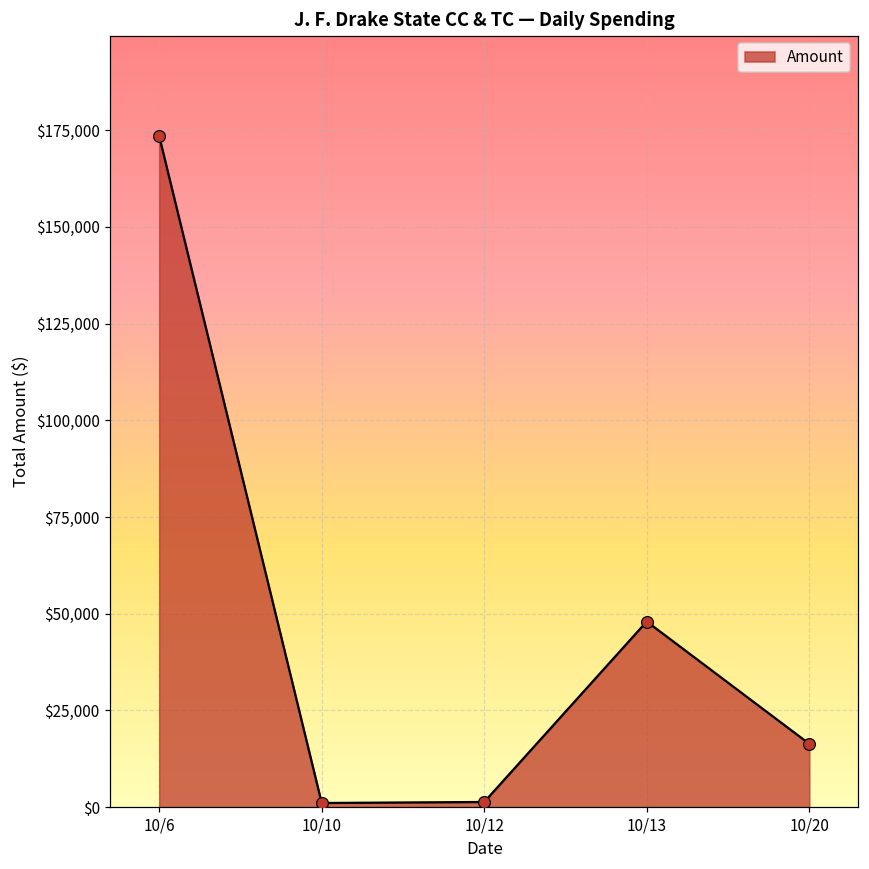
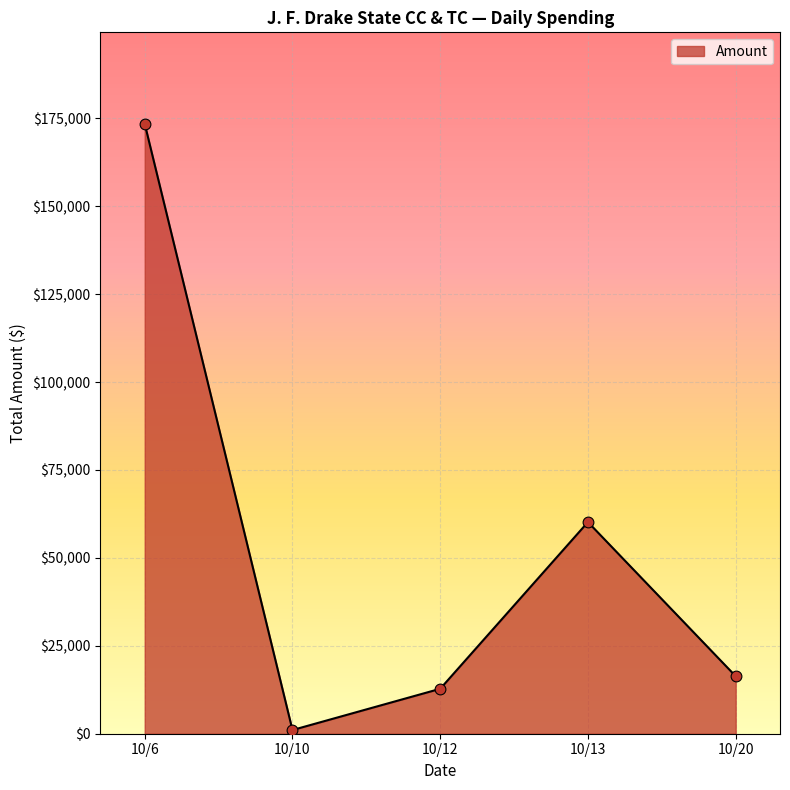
10/12: $1,000 -> $13,000
10/13: $48,000 -> $60,000
